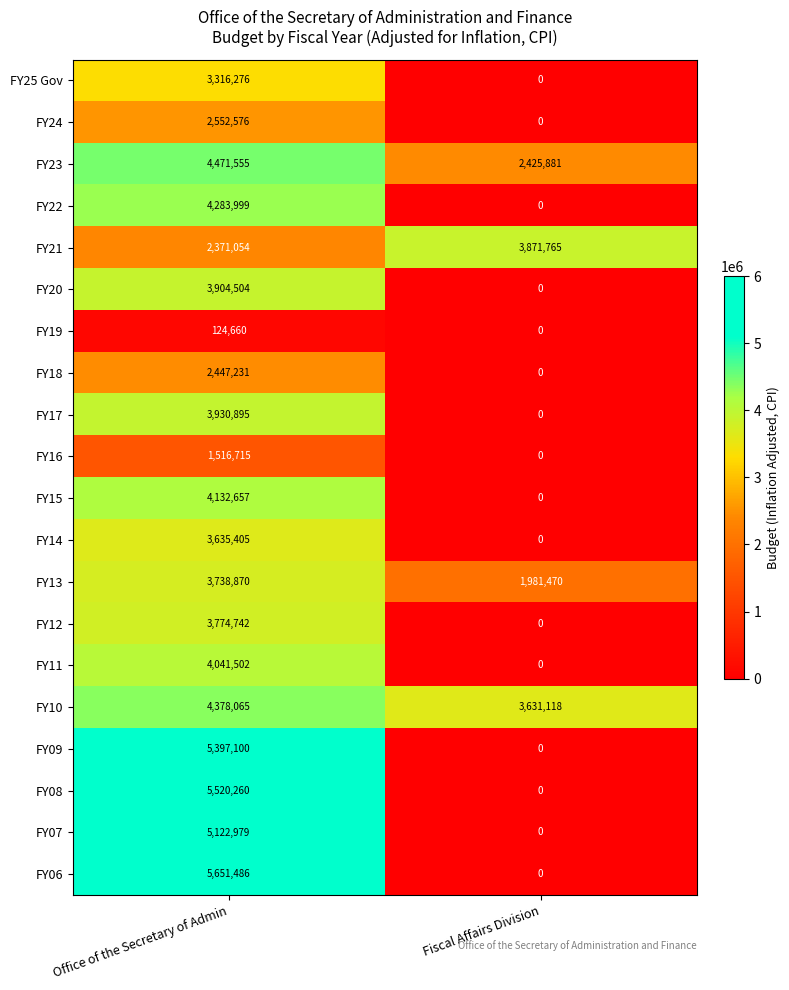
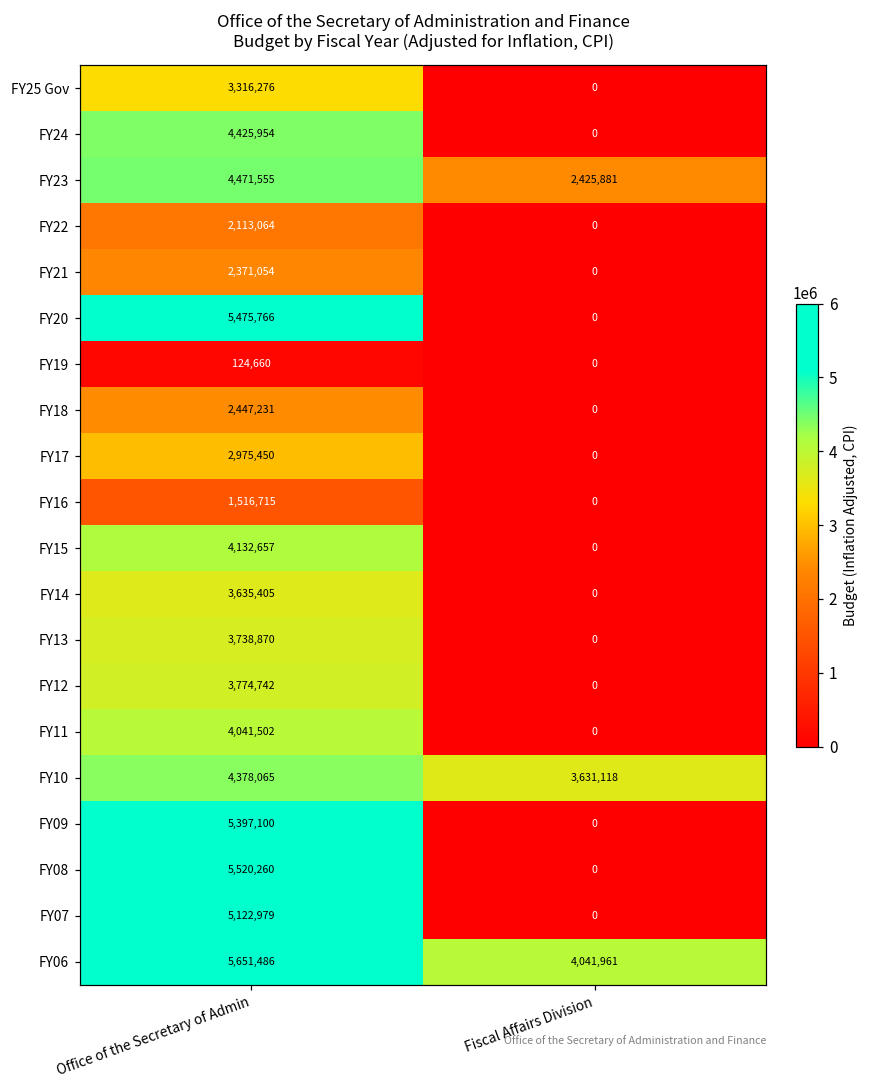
FY24, Office of the Secretary of Admin: 2,552,576 -> 4,425,954
FY22, Office of the Secretary of Admin: 4,283,999 -> 2,113,064
FY21, Fiscal Affairs Division: 3,871,765 -> 0
FY20, Office of the Secretary of Admin: 3,904,504 -> 5,475,766
FY17, Office of the Secretary of Admin: 3,930,895 -> 2,975,450
FY13, Fiscal Affairs Division: 1,981,470 -> 0
FY06, Fiscal Affairs Division: 0 -> 4,041,961
